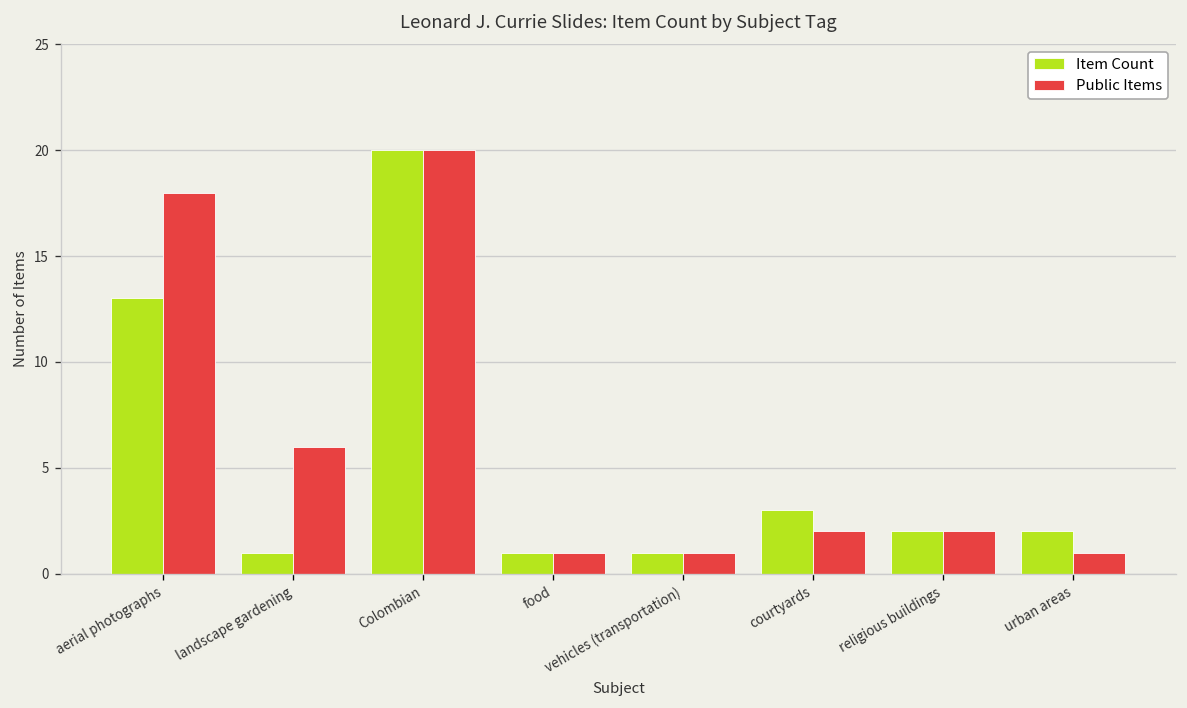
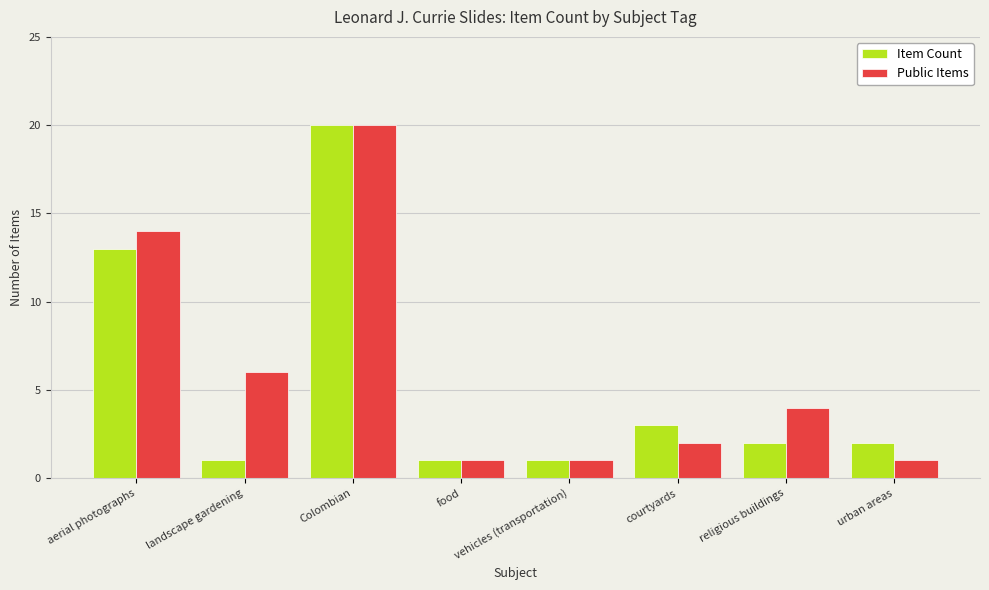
Public Items, aerial photographs: 18 -> 14
Public Items, religious buildings: 2 -> 4
